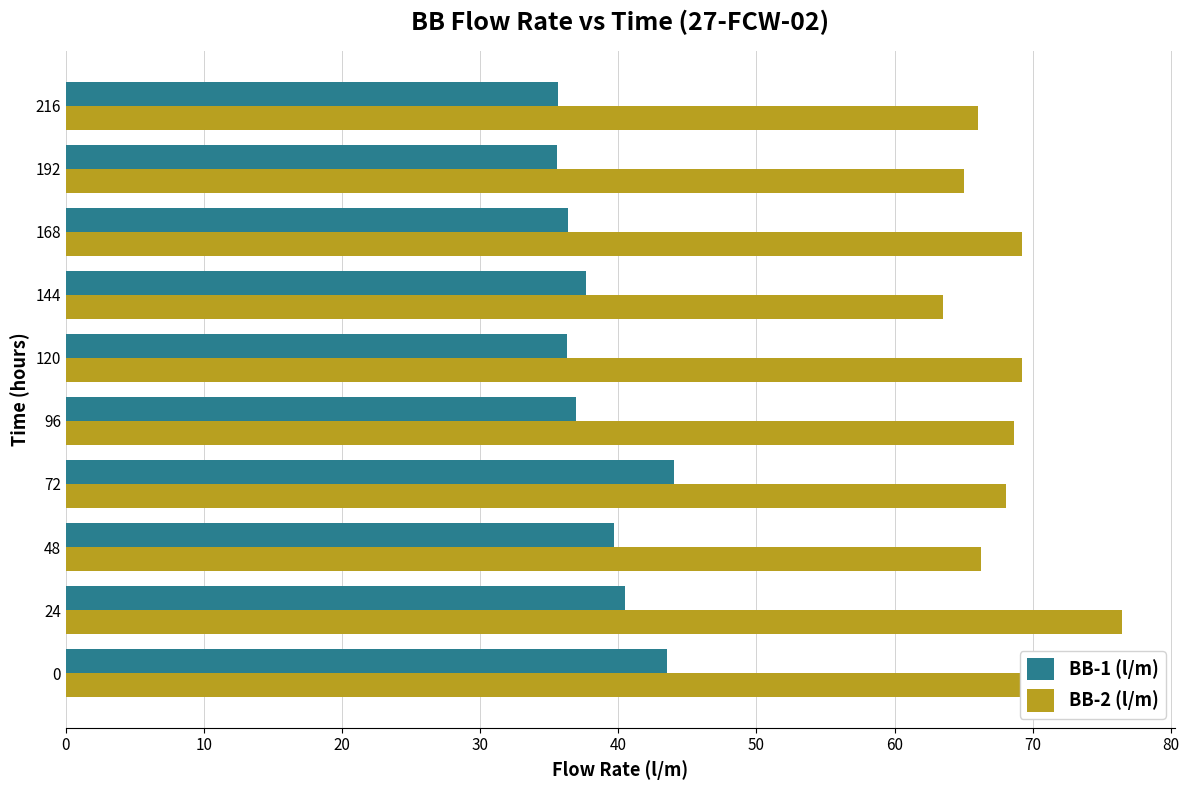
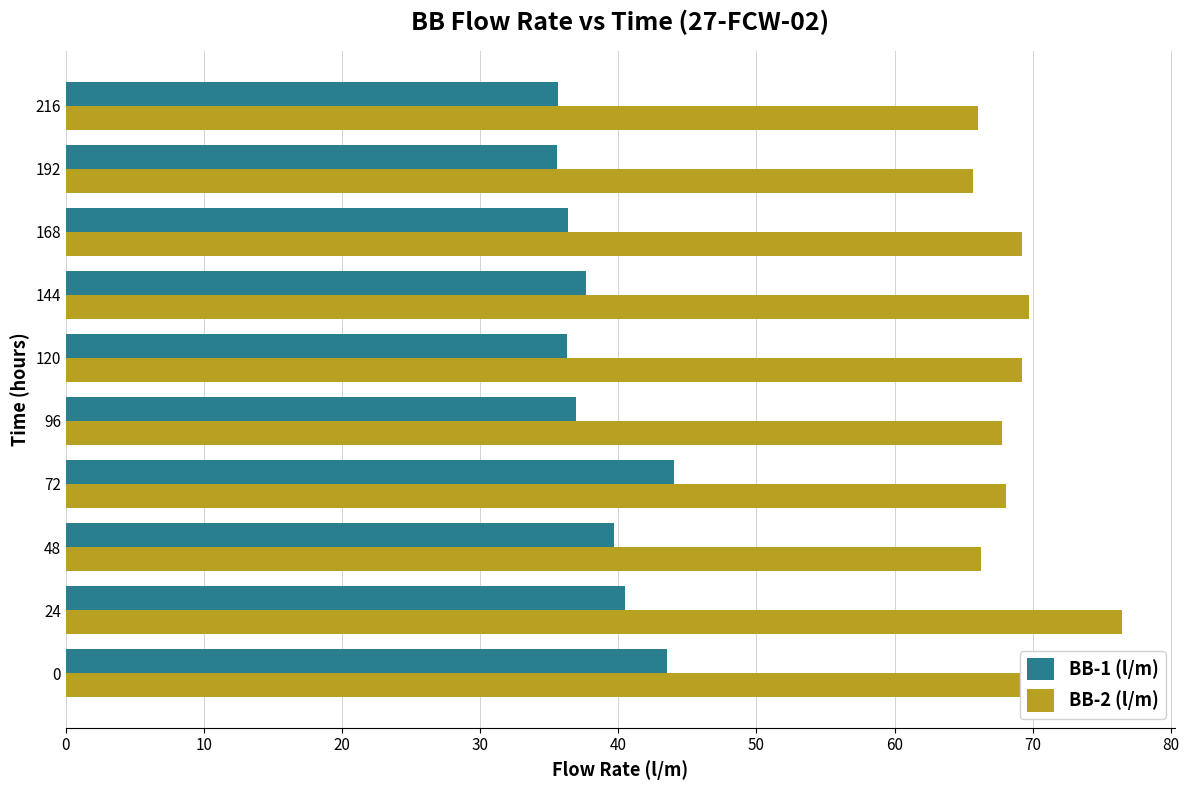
BB-2 (l/m), 192: 65.0 -> 65.7
BB-2 (l/m), 144: 63.5 -> 69.7
BB-2 (l/m), 96: 68.7 -> 67.8
